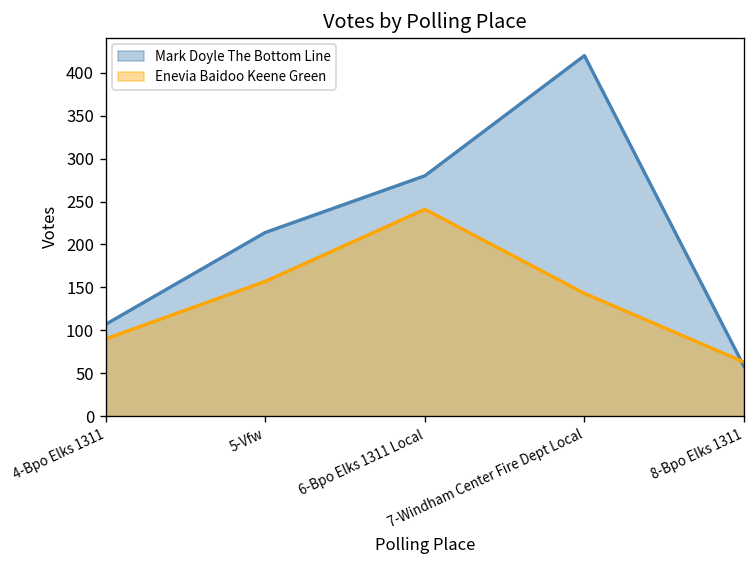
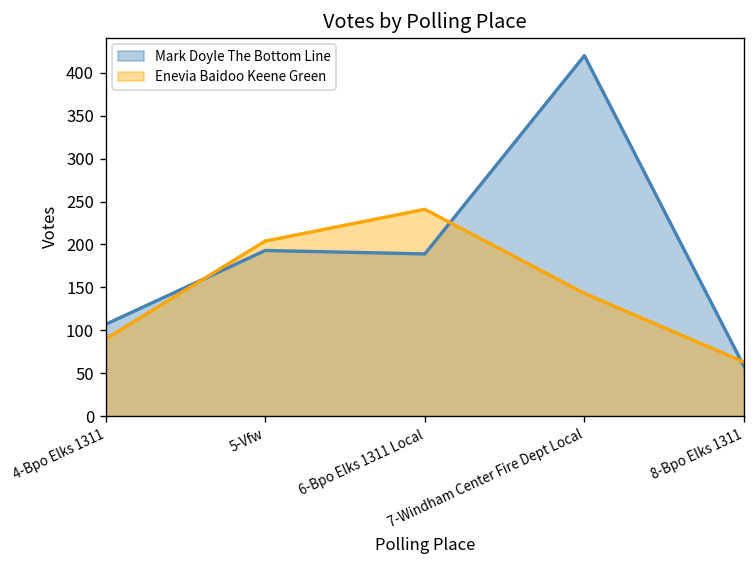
Mark Doyle The Bottom Line, 5-Vfw: 210 -> 190
Enevia Baidoo Keene Green, 5-Vfw: 160 -> 200
Mark Doyle The Bottom Line, 6-Bpo Elks 1311 Local: 280 -> 190
